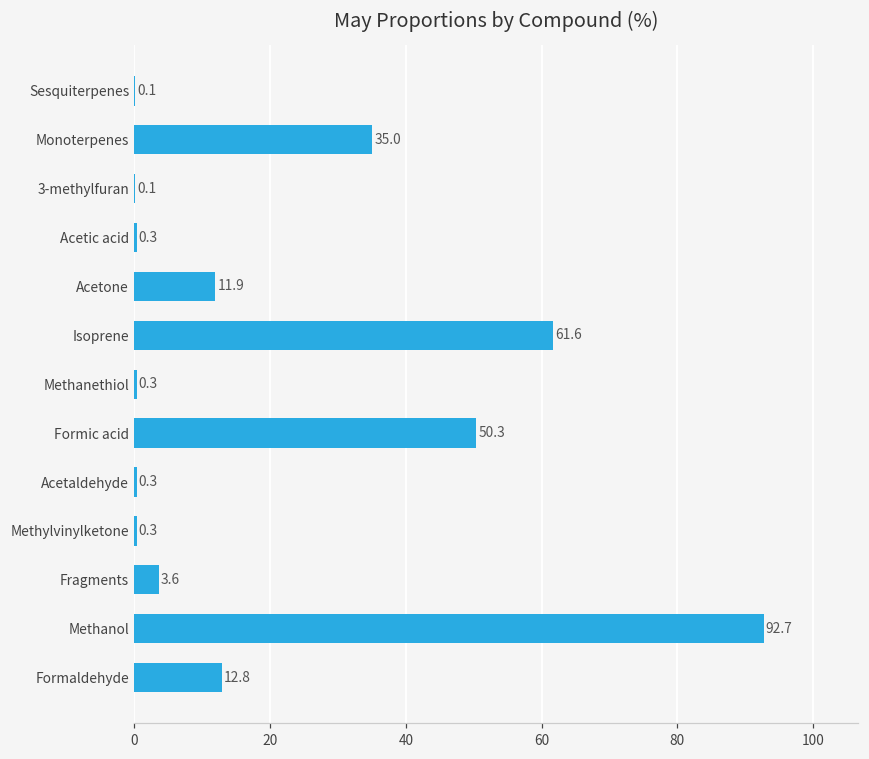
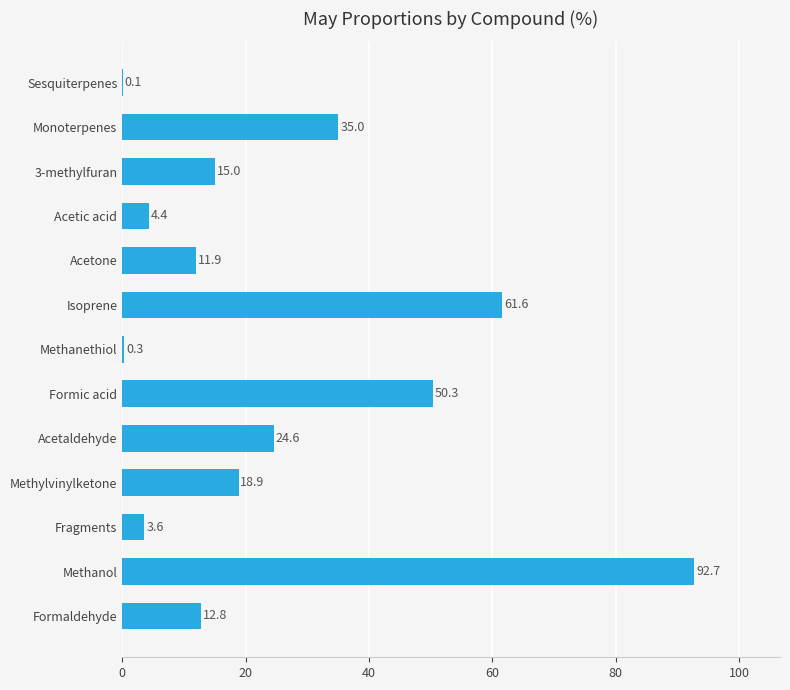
3-methylfuran: 0.1 -> 15.0
Acetic acid: 0.3 -> 4.4
Acetaldehyde: 0.3 -> 24.6
Methylvinylketone: 0.3 -> 18.9
